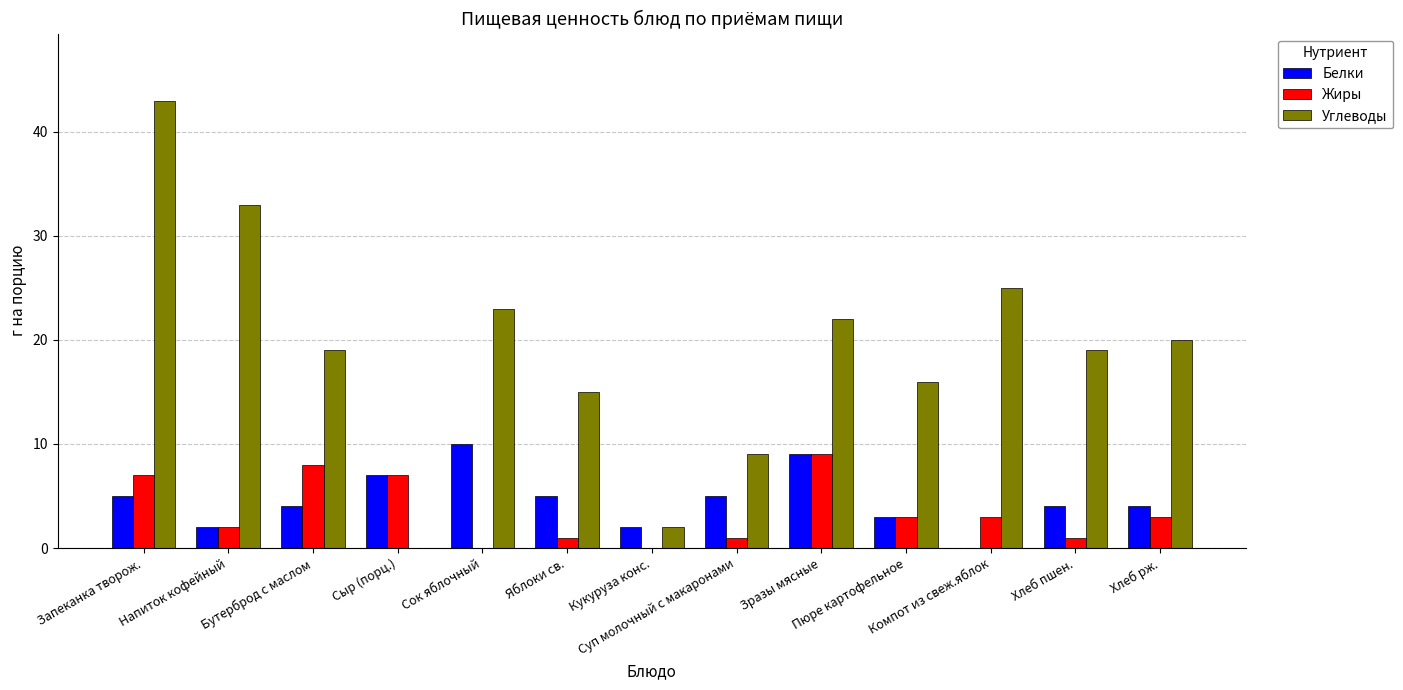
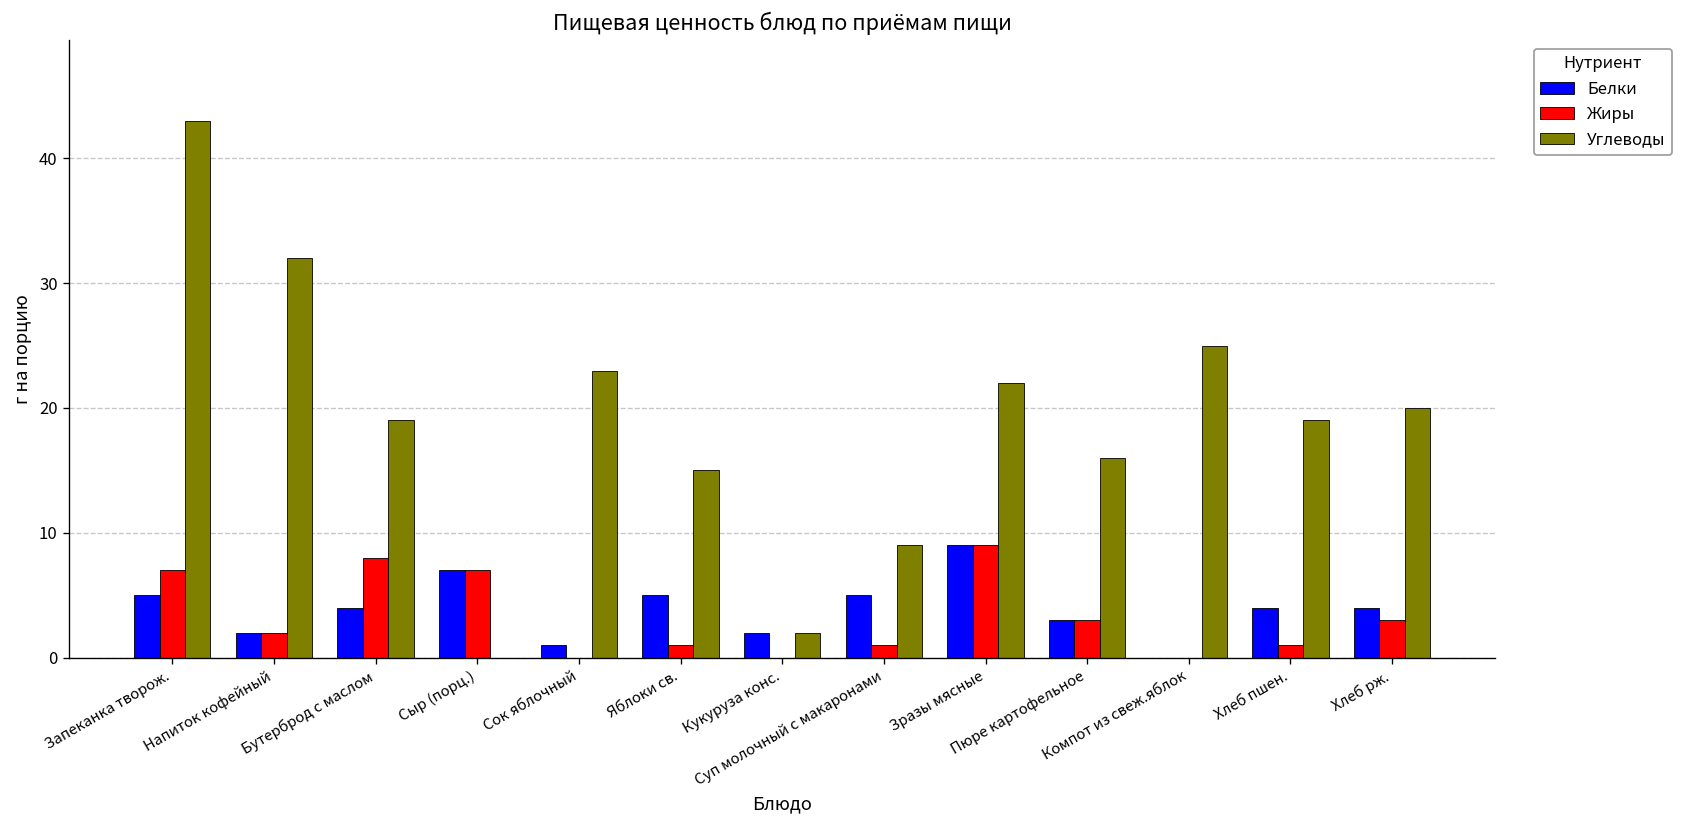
Углеводы, Напиток кофейный: 33 -> 32
Белки, Сок яблочный: 10 -> 1
Жиры, Компот из свеж.яблок: 3 -> 0
